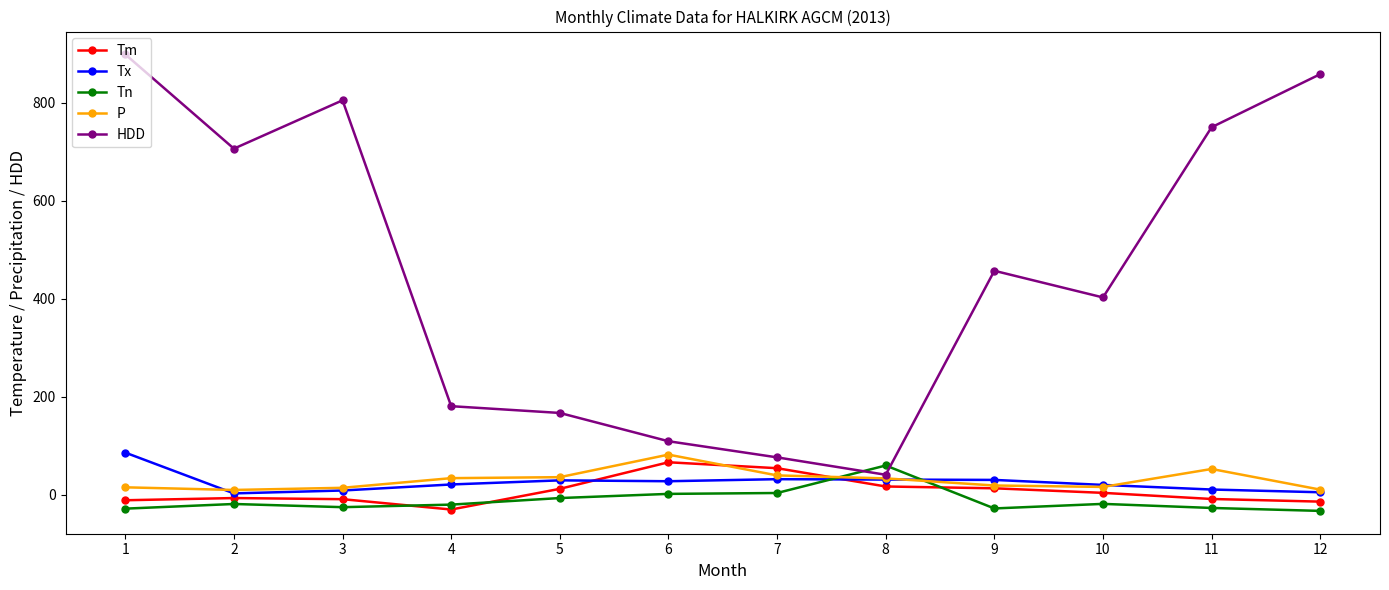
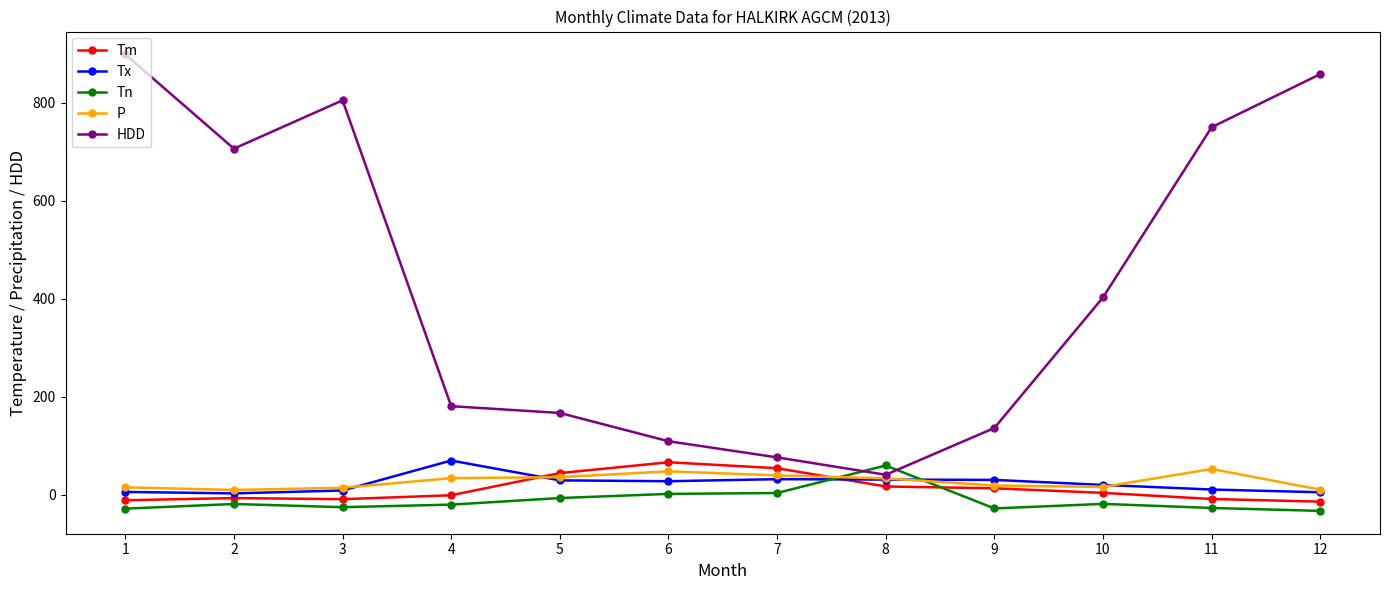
Tx, 1: 90 -> 10
Tm, 4: -30 -> 0
Tx, 4: 20 -> 70
Tm, 5: 10 -> 40
P, 6: 80 -> 50
HDD, 9: 460 -> 140
